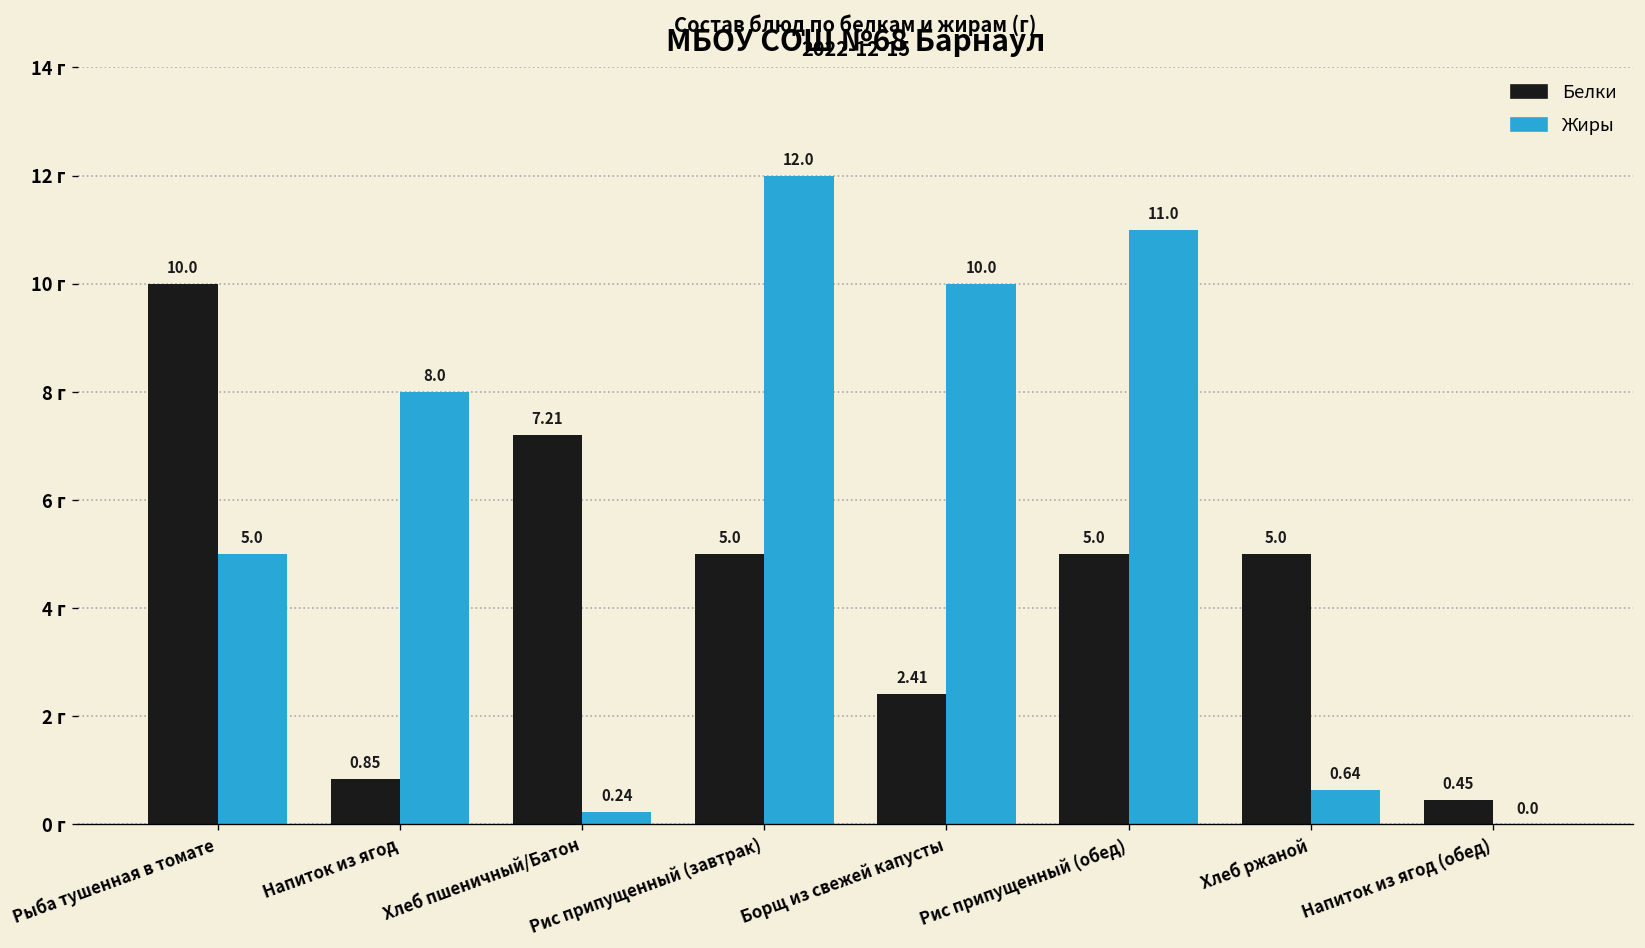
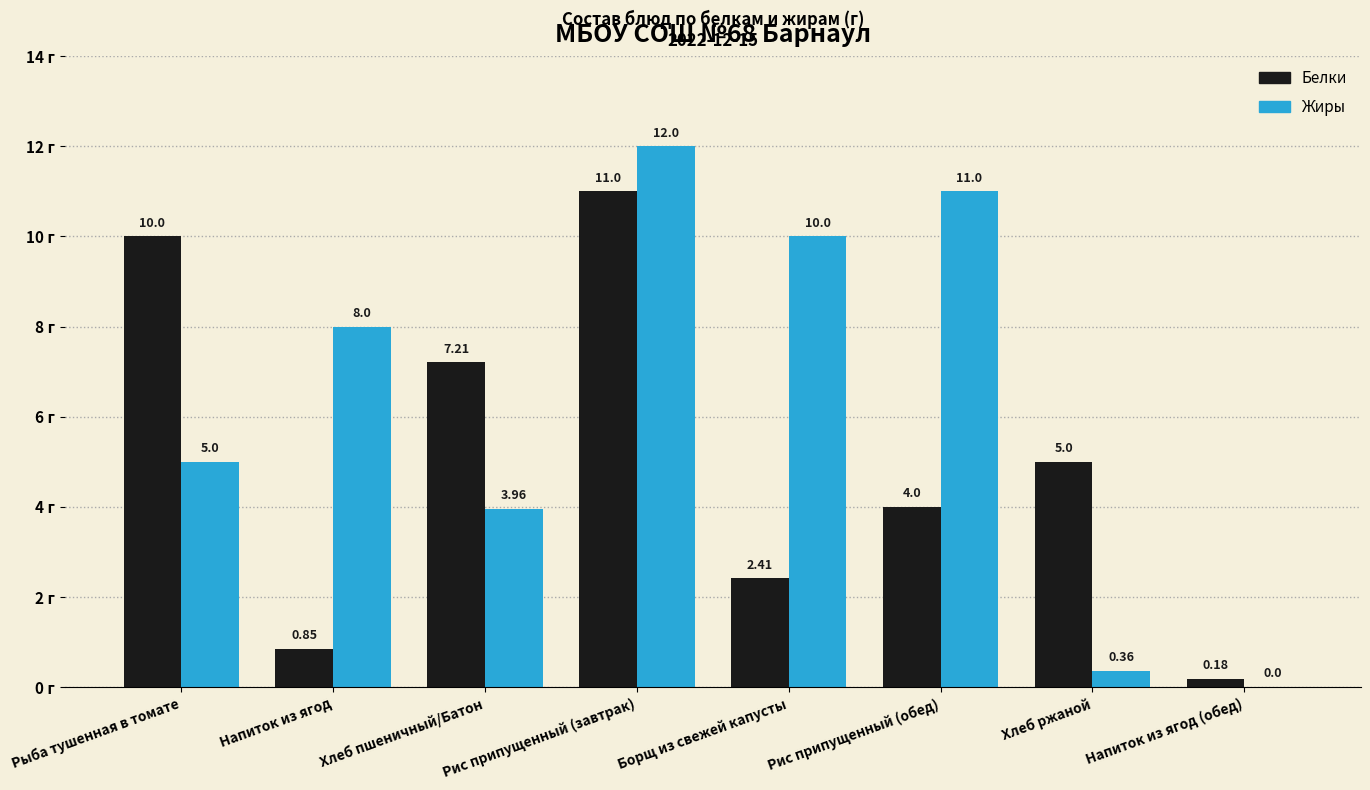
Жиры, Хлеб пшеничный/Батон: 0.24 -> 3.96
Белки, Рис припущенный (завтрак): 5.0 -> 11.0
Белки, Рис припущенный (обед): 5.0 -> 4.0
Жиры, Хлеб ржаной: 0.64 -> 0.36
Белки, Напиток из ягод (обед): 0.45 -> 0.18
